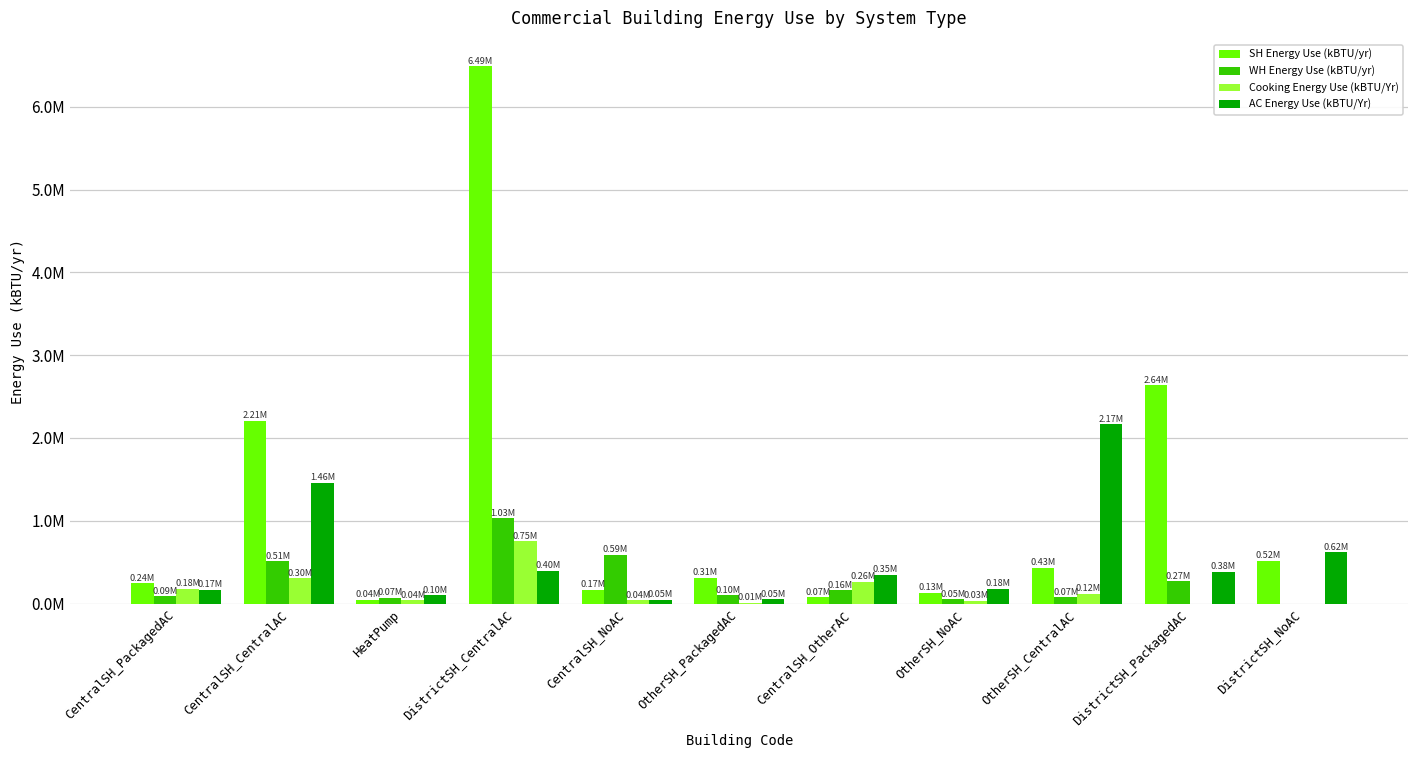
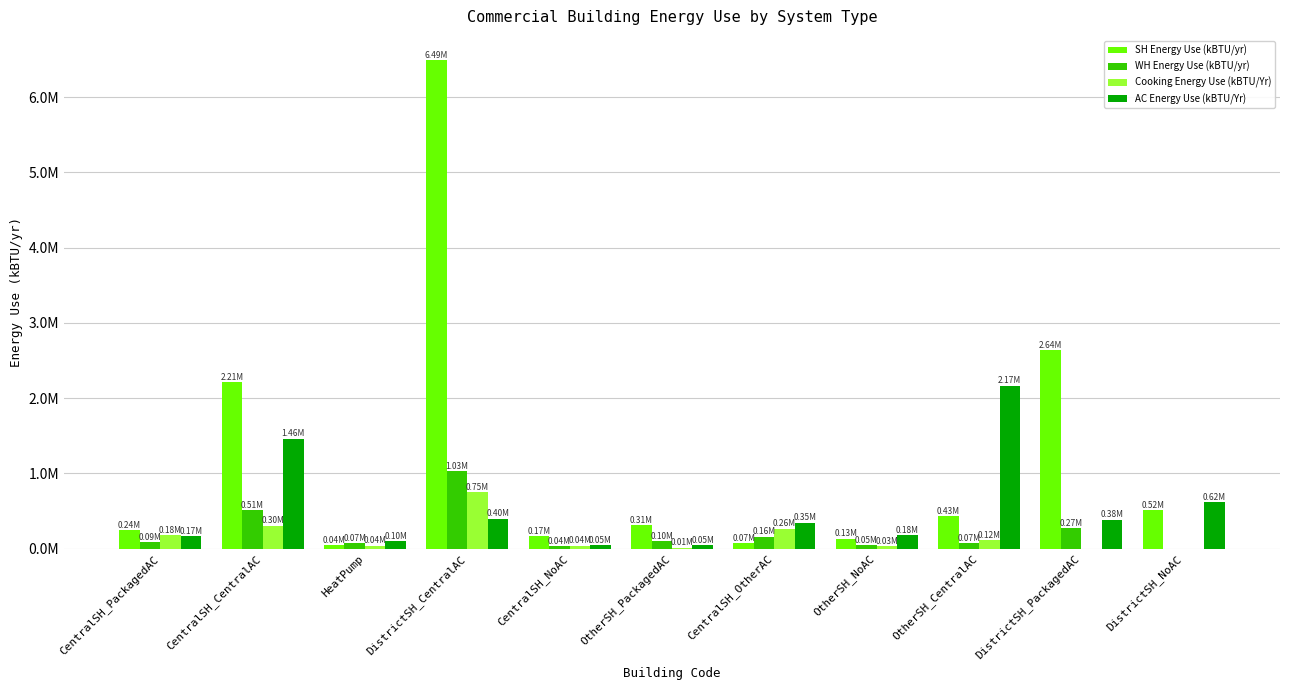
WH Energy Use (kBTU/yr), CentralSH_NoAC: 0.59M -> 0.04M
